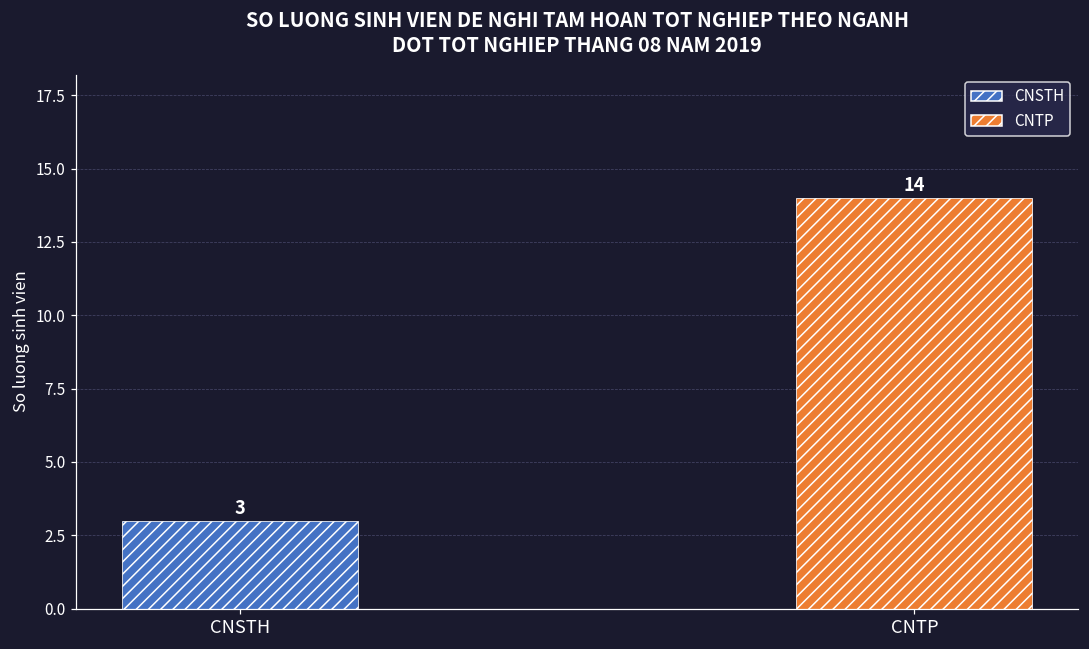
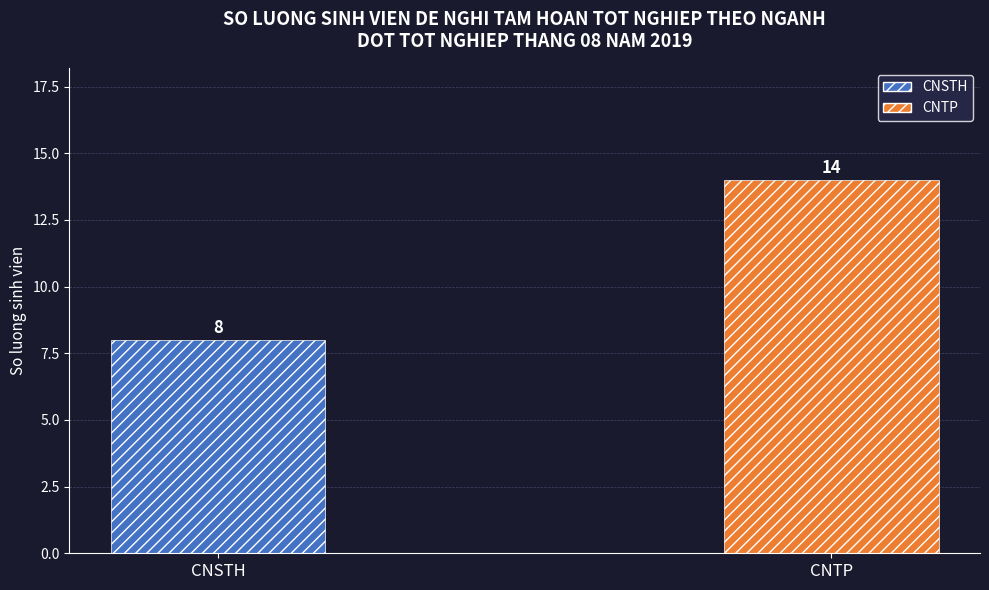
CNSTH: 3 -> 8
